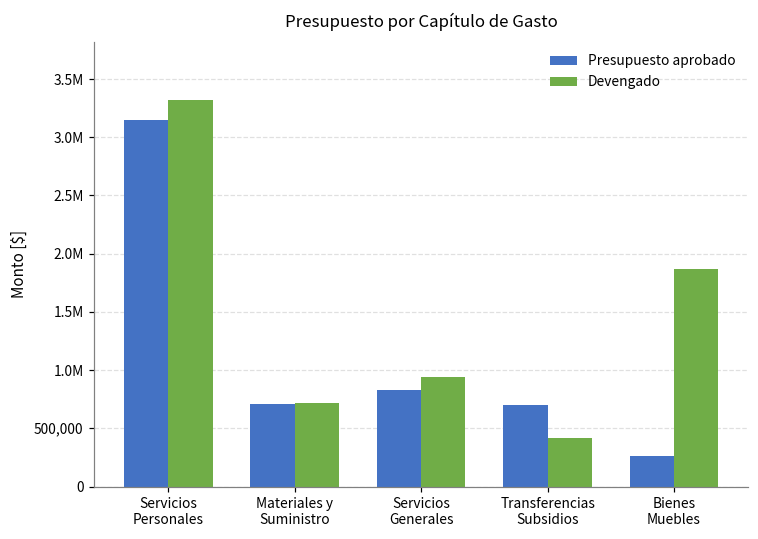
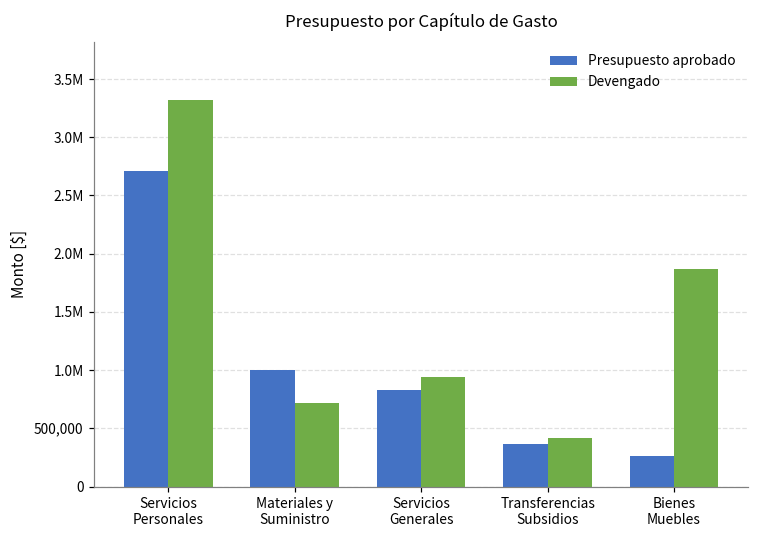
Presupuesto aprobado, Servicios Personales: 3,150,000 -> 2,710,000
Presupuesto aprobado, Materiales y Suministro: 710,000 -> 1,000,000
Presupuesto aprobado, Transferencias Subsidios: 700,000 -> 360,000
